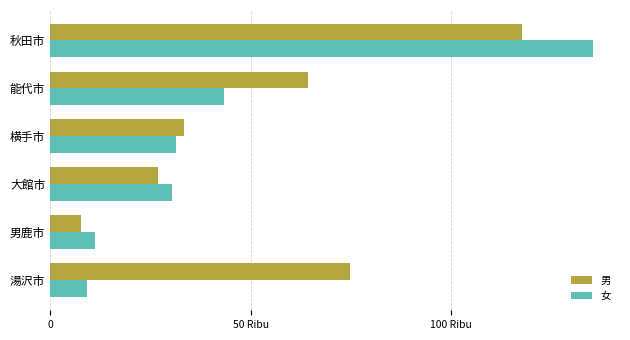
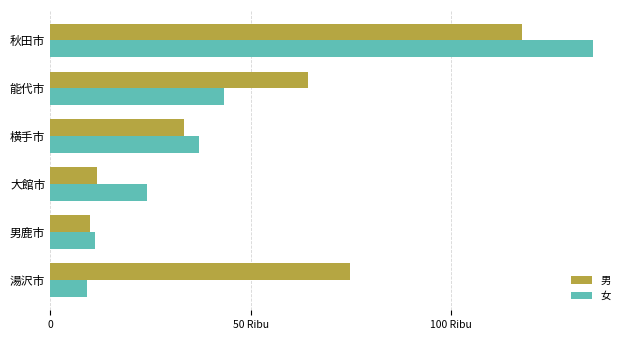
女, 横手市: 31 Ribu -> 37 Ribu
男, 大館市: 27 Ribu -> 12 Ribu
女, 大館市: 30 Ribu -> 24 Ribu
男, 男鹿市: 8 Ribu -> 10 Ribu
